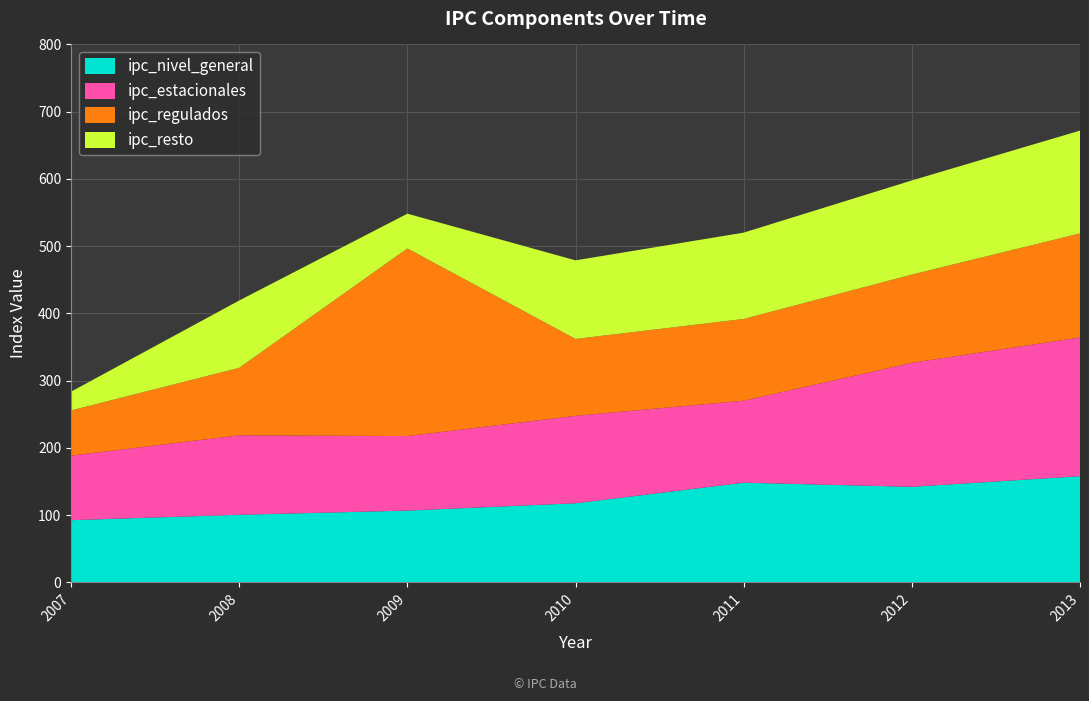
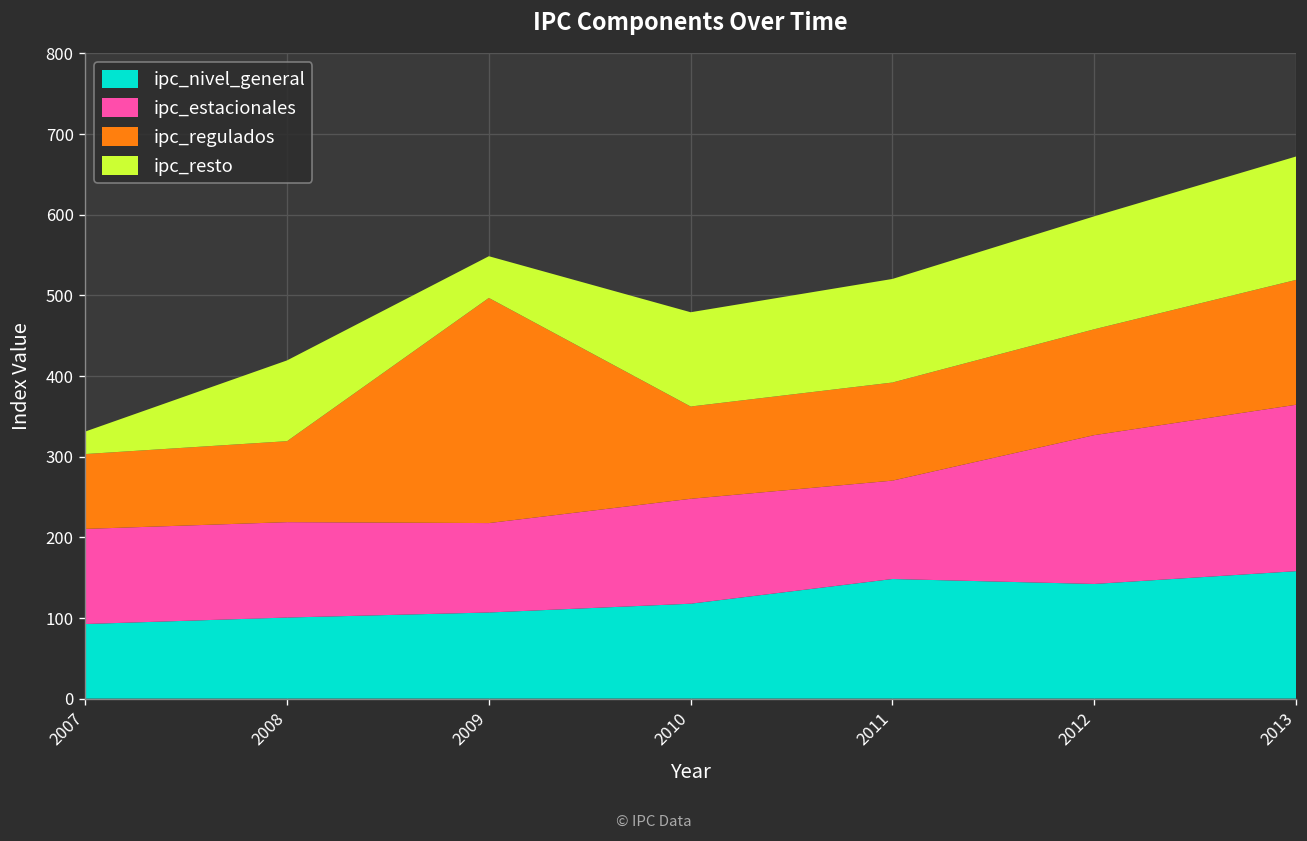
ipc_estacionales, 2007: 100 -> 120
ipc_regulados, 2007: 70 -> 90
